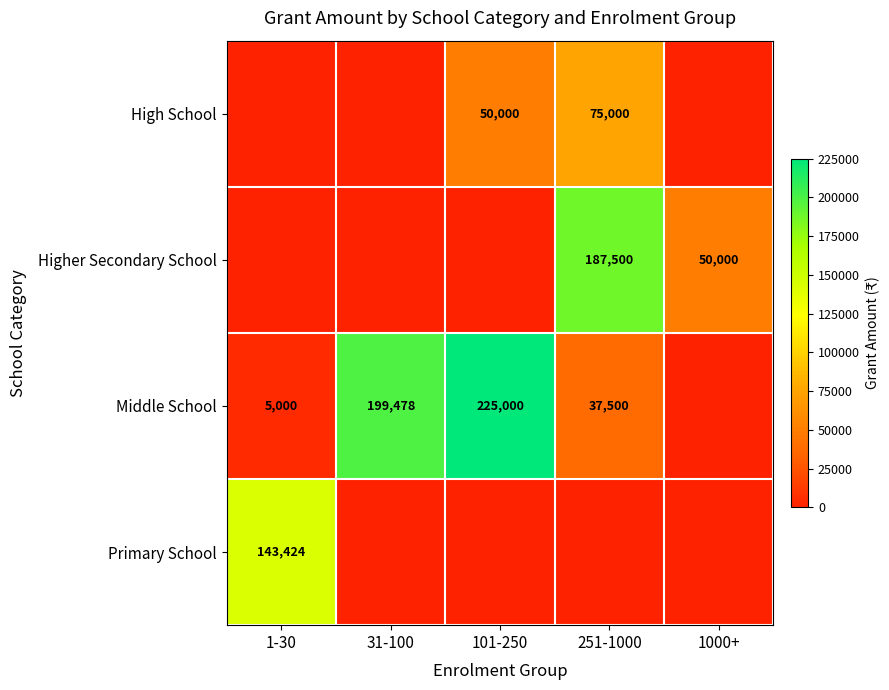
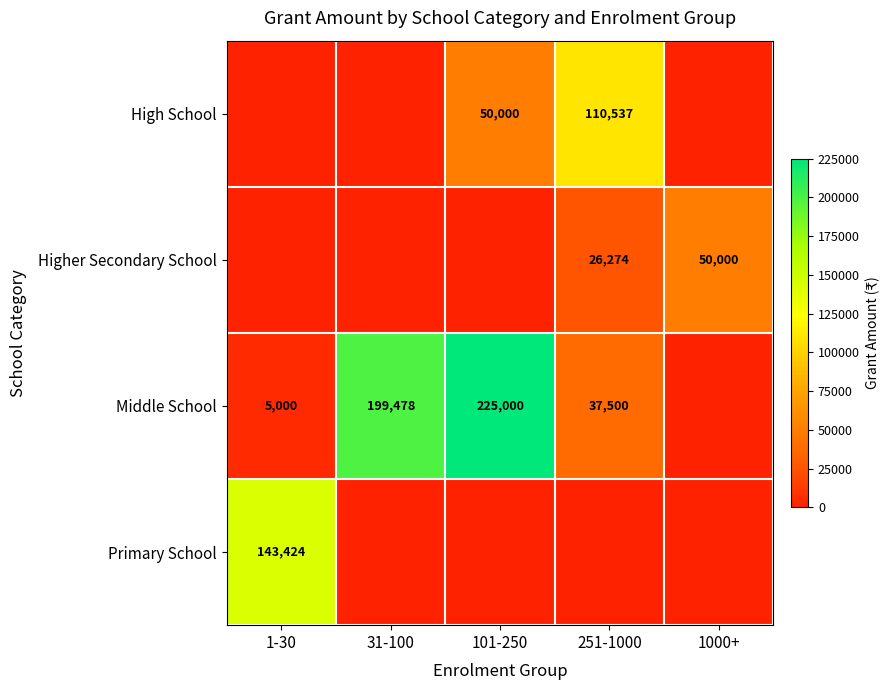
High School, 251-1000: 75,000 -> 110,537
Higher Secondary School, 251-1000: 187,500 -> 26,274
